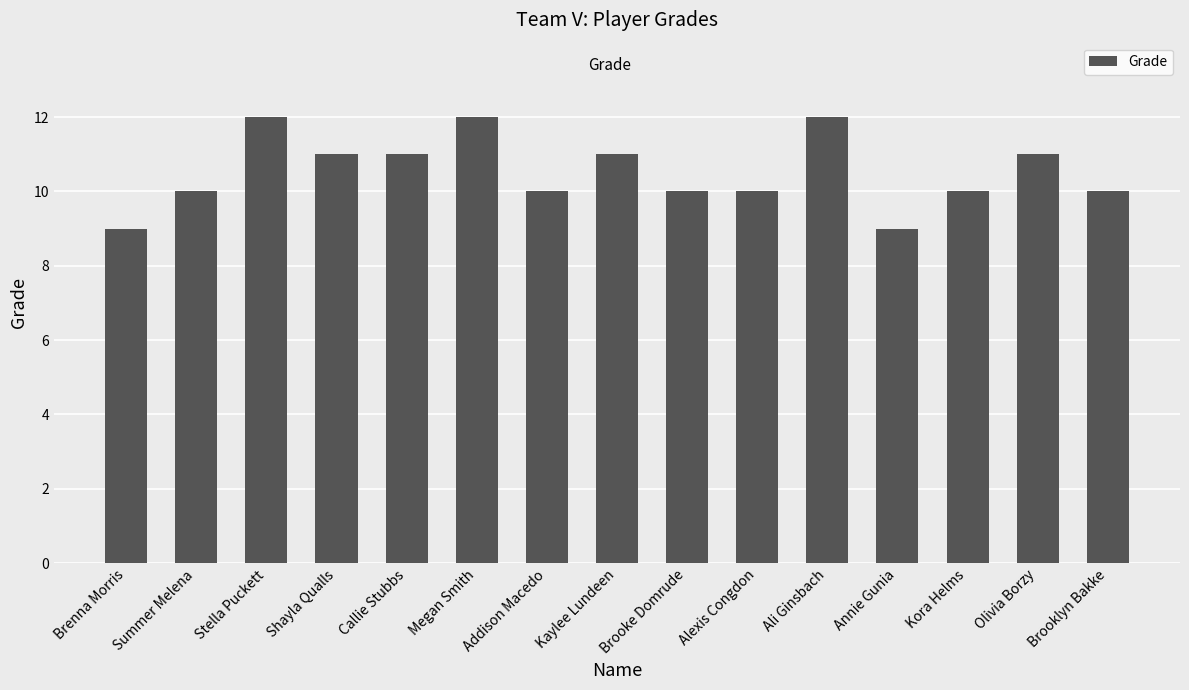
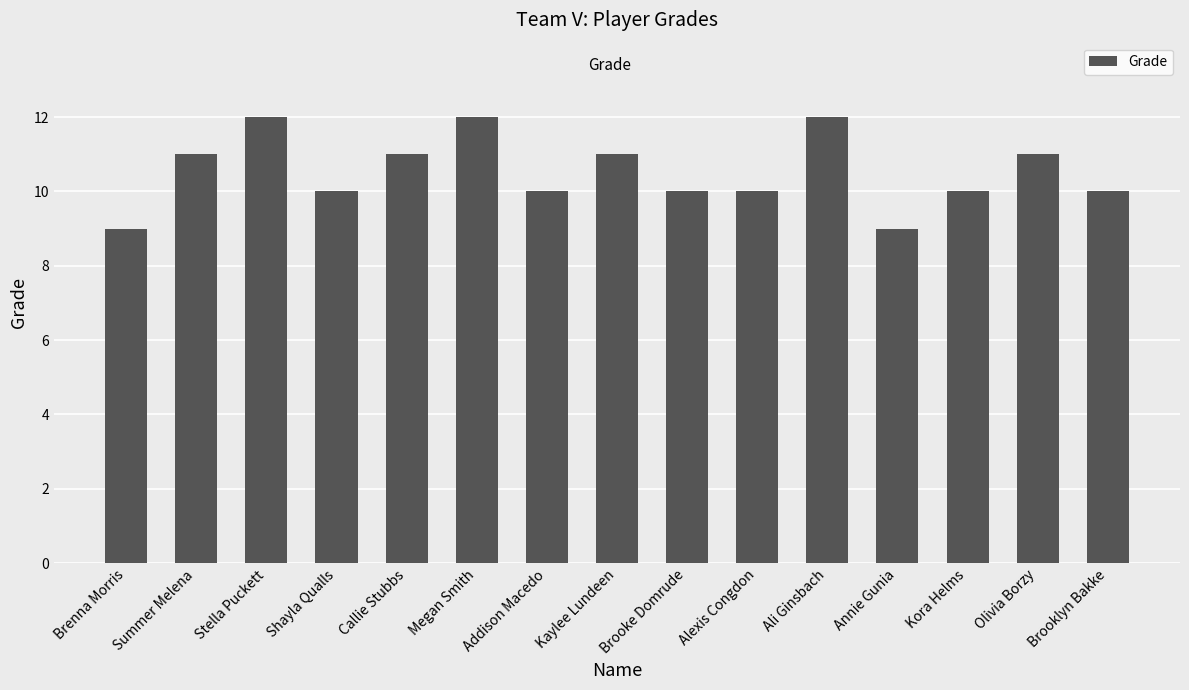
Summer Melena: 10 -> 11
Shayla Qualls: 11 -> 10
